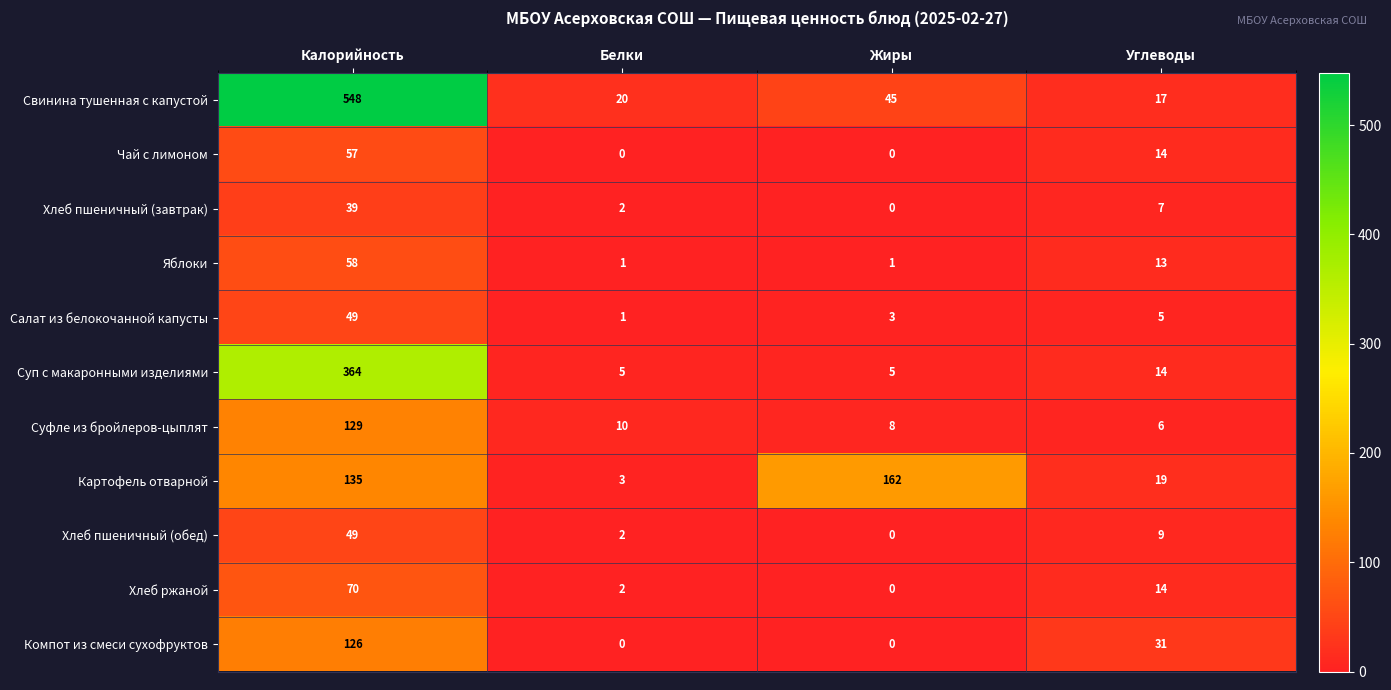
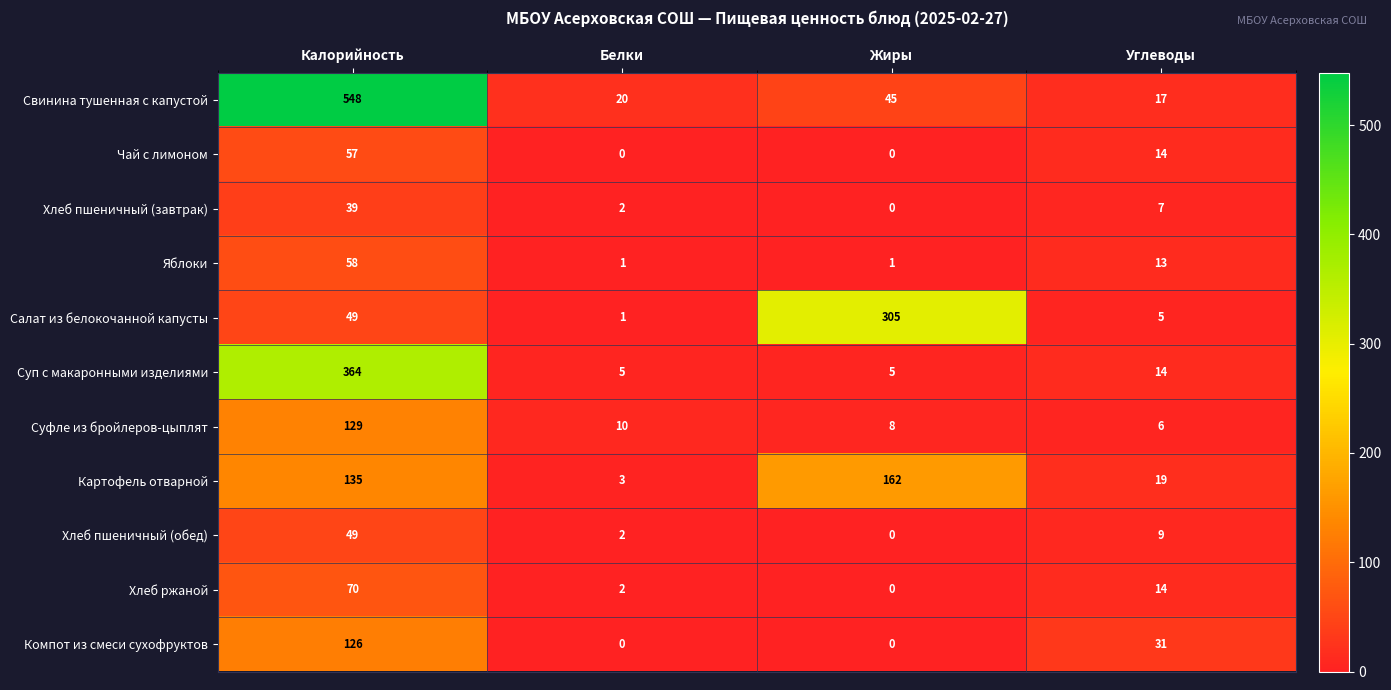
Салат из белокочанной капусты, Жиры: 3 -> 305
